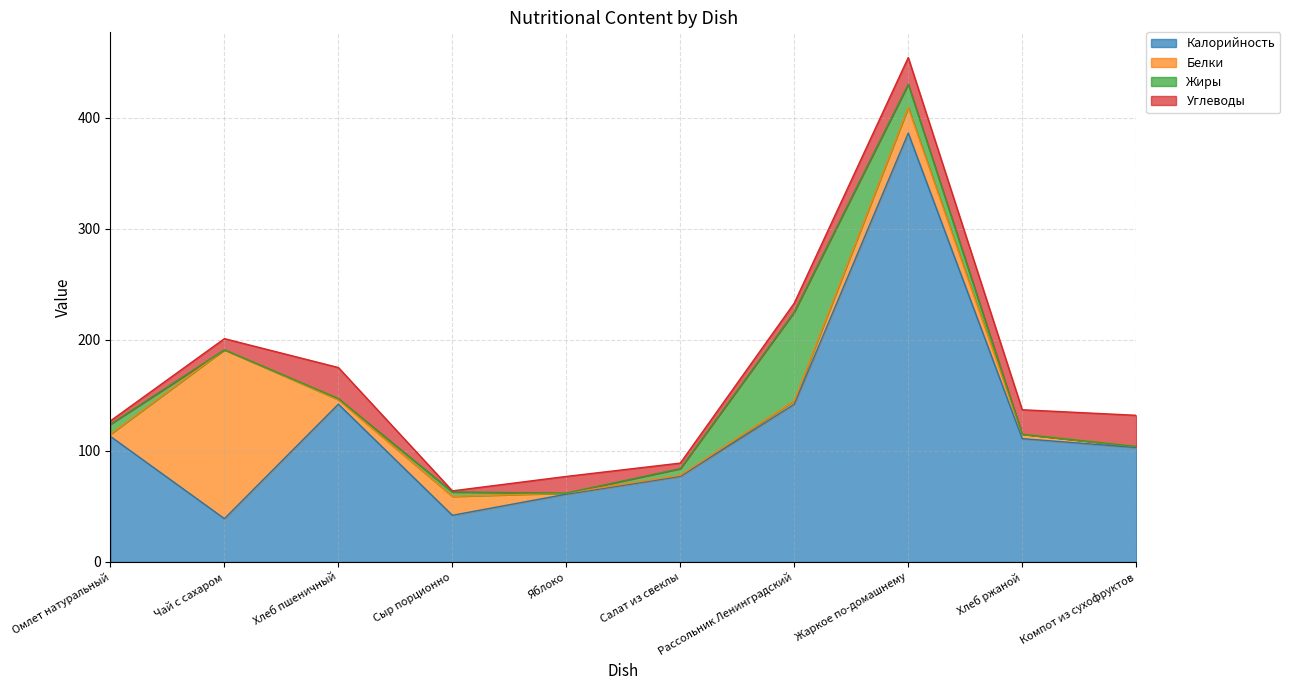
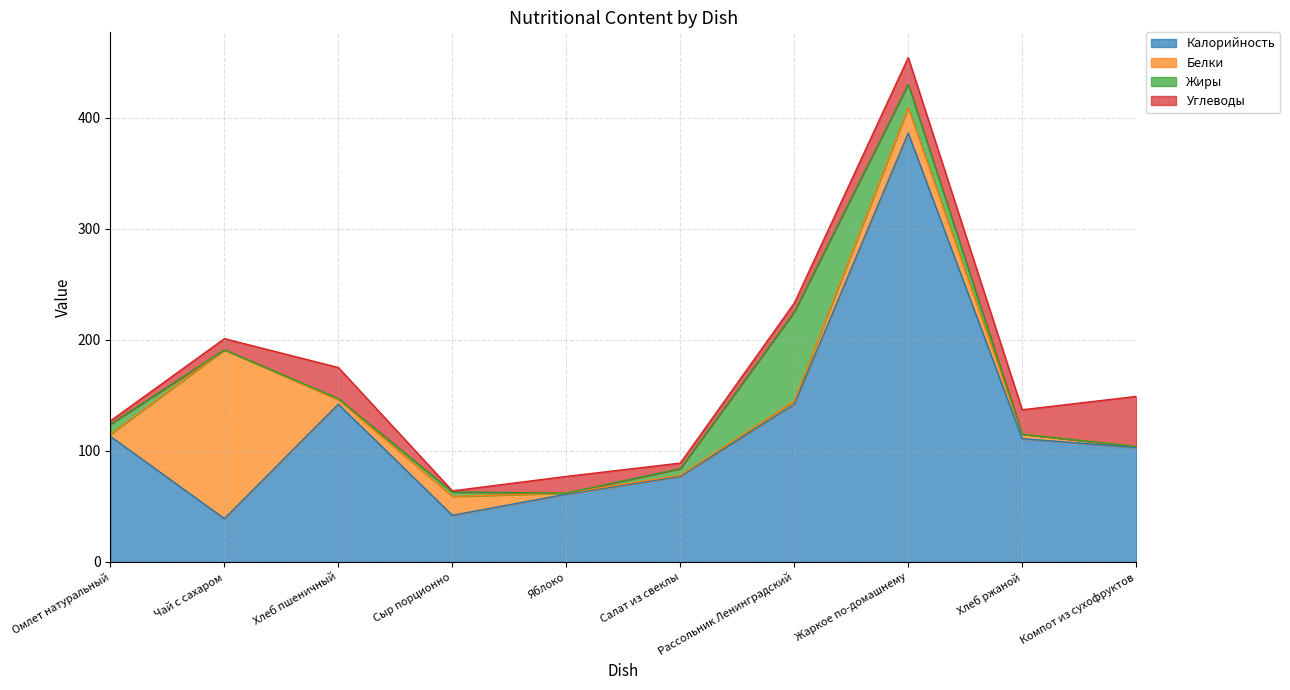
Углеводы, Компот из сухофруктов: 28 -> 45
